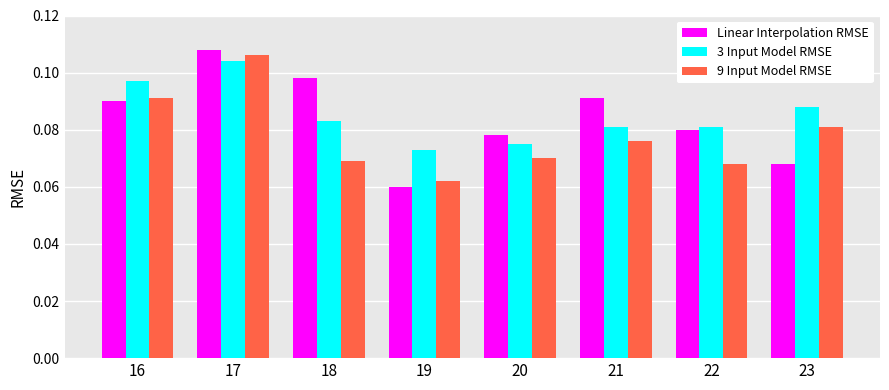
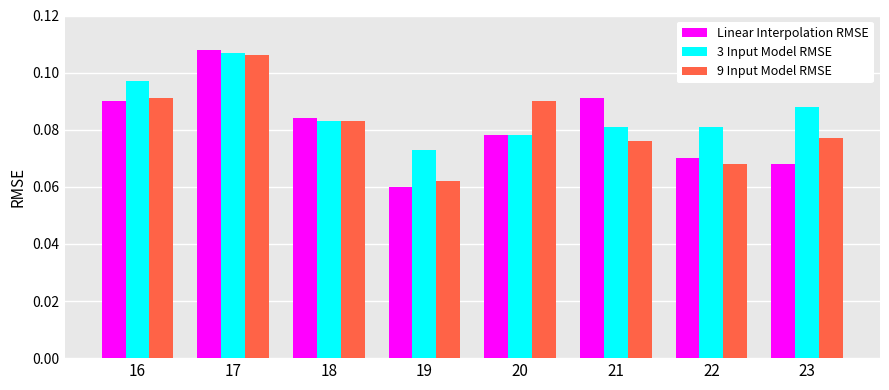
3 Input Model RMSE, 17: 0.104 -> 0.107
Linear Interpolation RMSE, 18: 0.098 -> 0.084
9 Input Model RMSE, 18: 0.069 -> 0.083
3 Input Model RMSE, 20: 0.075 -> 0.078
9 Input Model RMSE, 20: 0.07 -> 0.09
Linear Interpolation RMSE, 22: 0.08 -> 0.07
9 Input Model RMSE, 23: 0.081 -> 0.077
